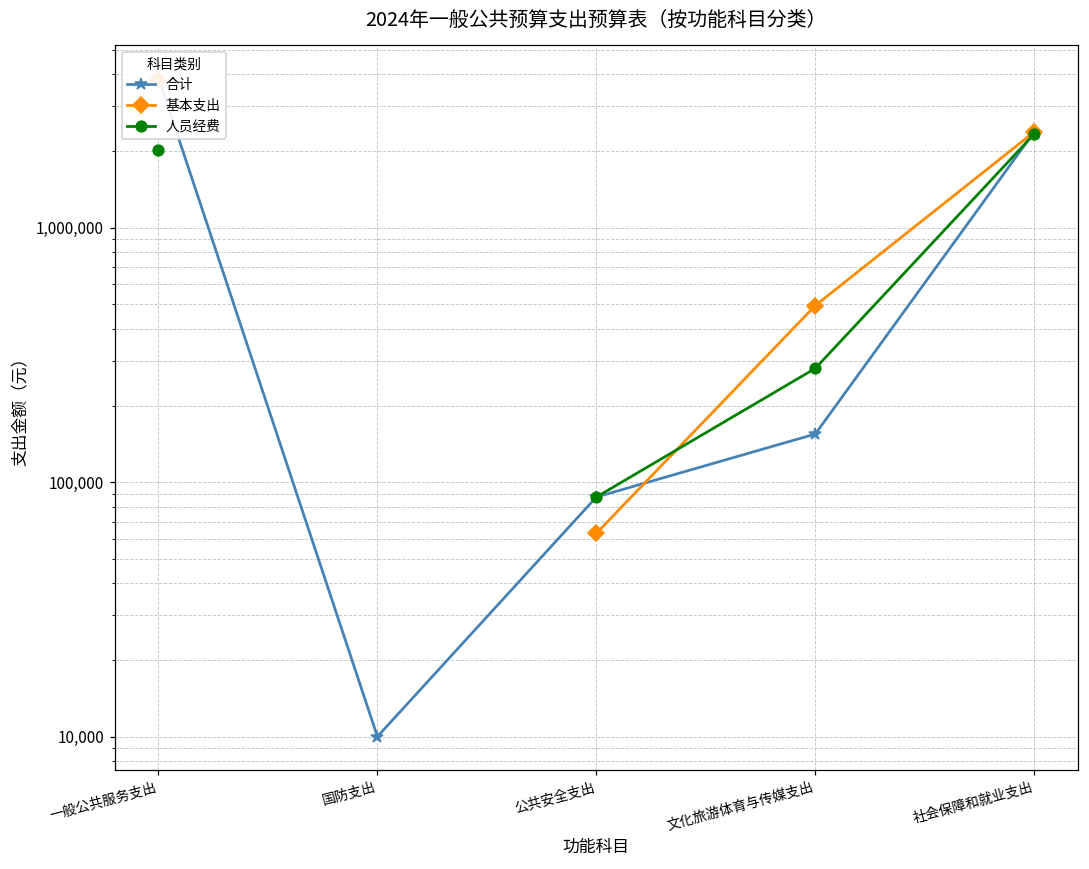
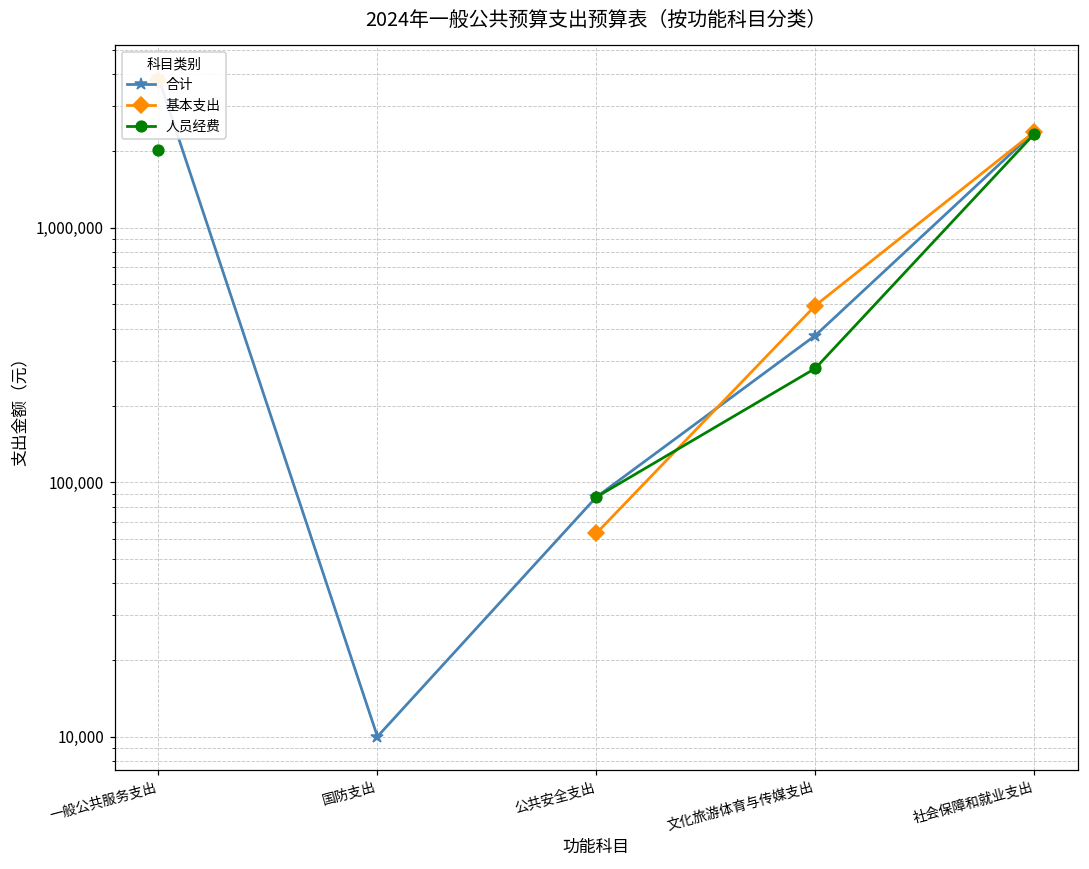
合计, 文化旅游体育与传媒支出: 150,000 -> 380,000
